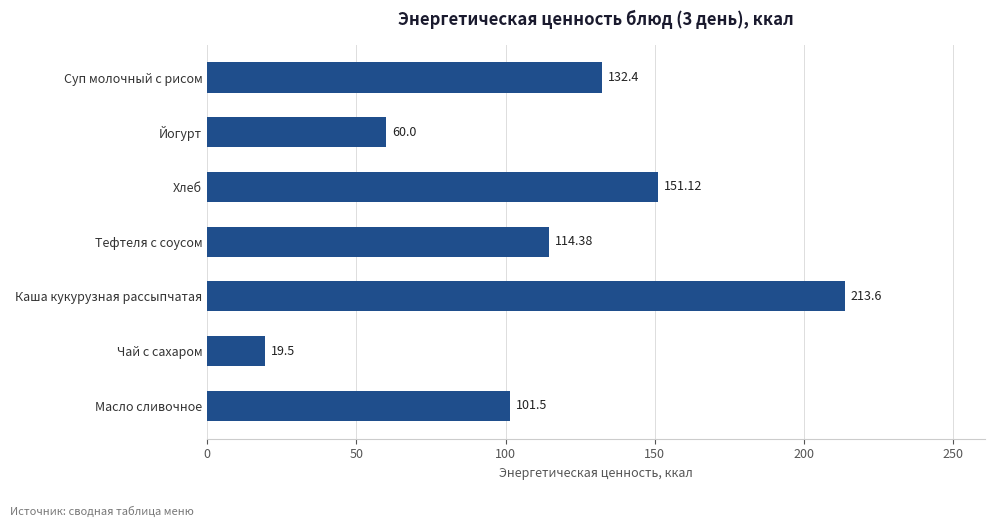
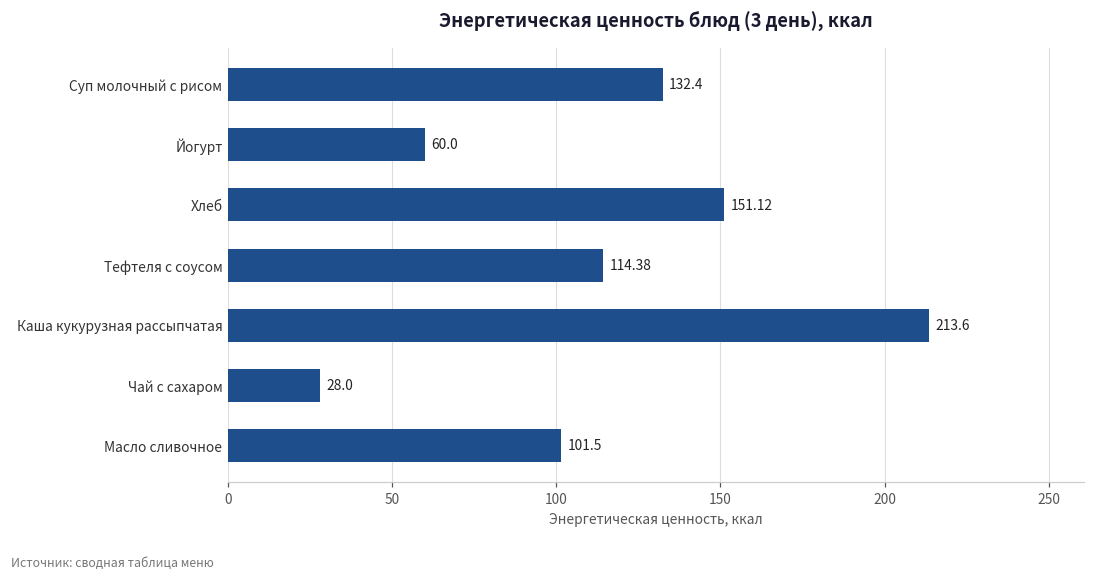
Чай с сахаром: 19.5 -> 28.0
